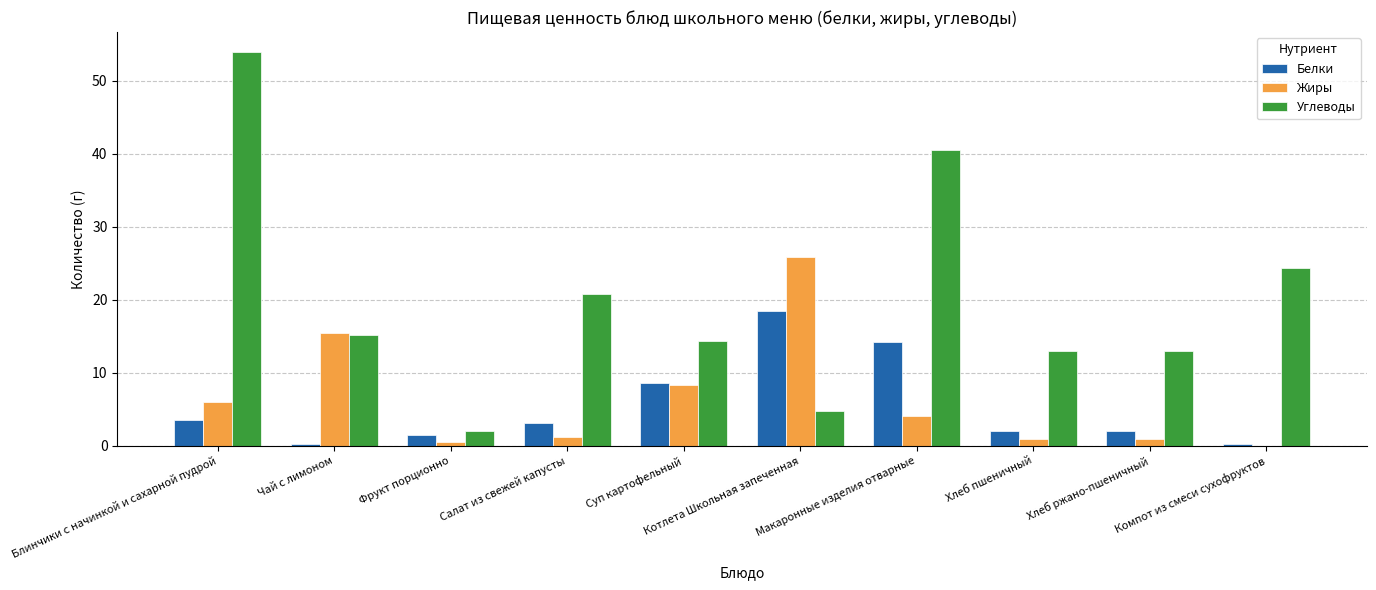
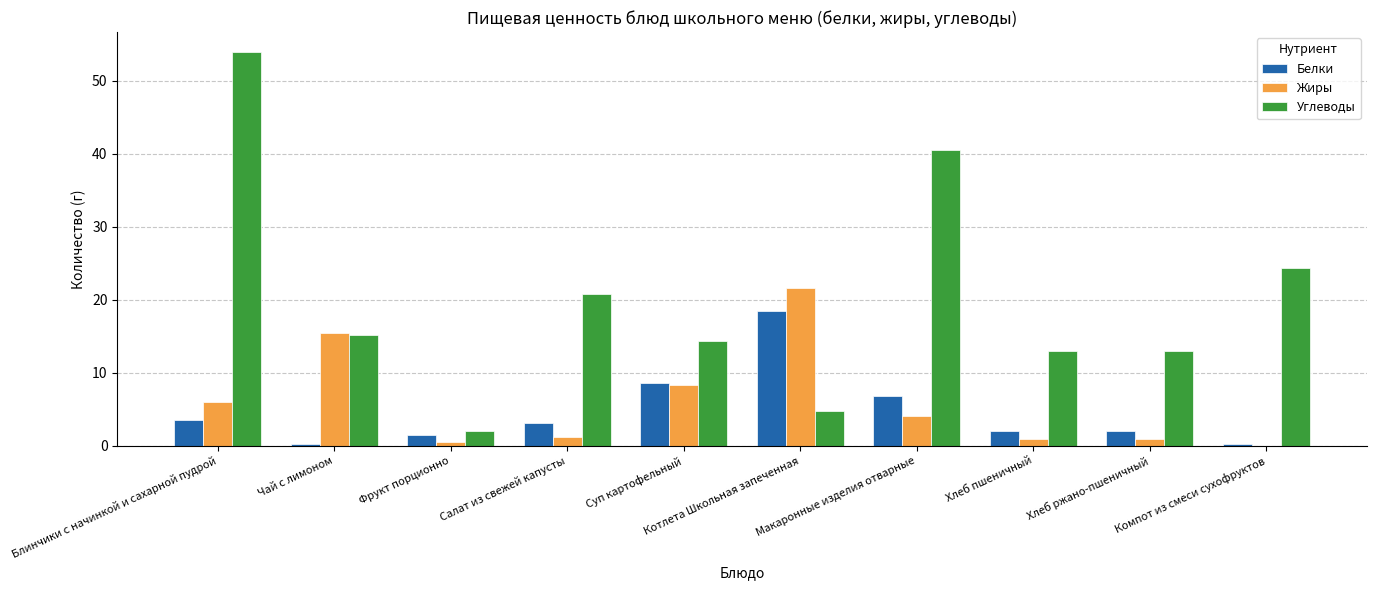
Жиры, Котлета Школьная запеченная: 26 -> 22
Белки, Макаронные изделия отварные: 14 -> 7
